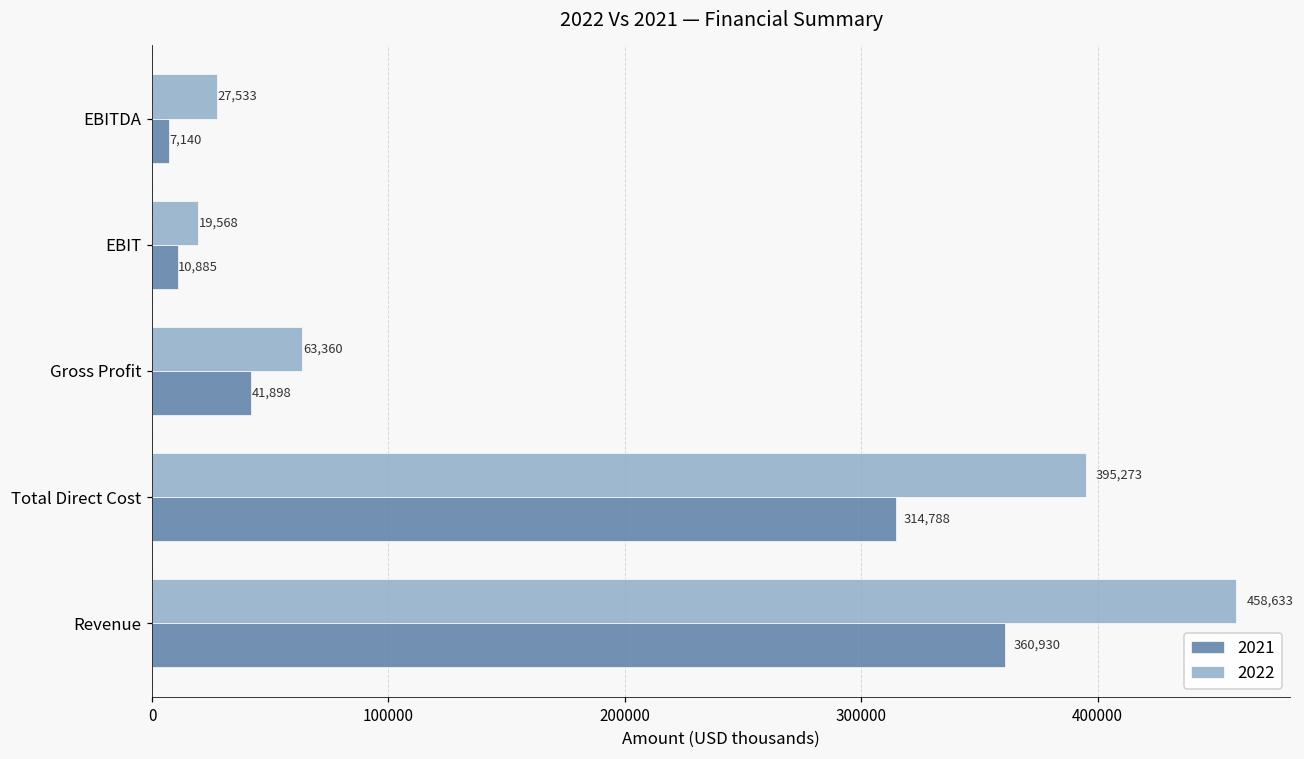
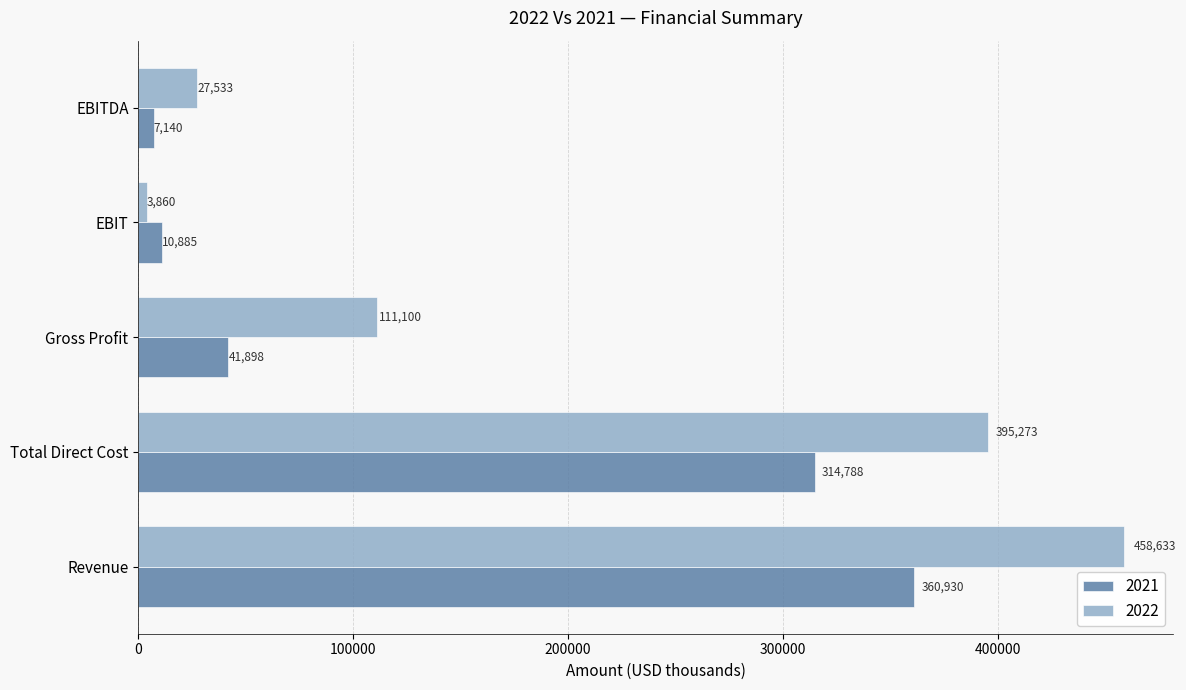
2022, EBIT: 19,568 -> 3,860
2022, Gross Profit: 63,360 -> 111,100
